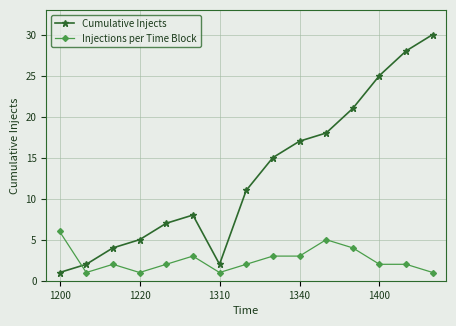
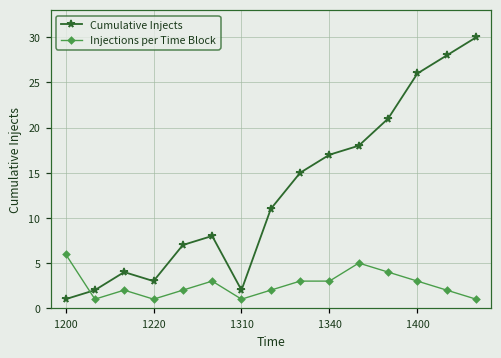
Cumulative Injects, 1220: 5 -> 3
Cumulative Injects, 1400: 25 -> 26
Injections per Time Block, 1400: 2 -> 3
